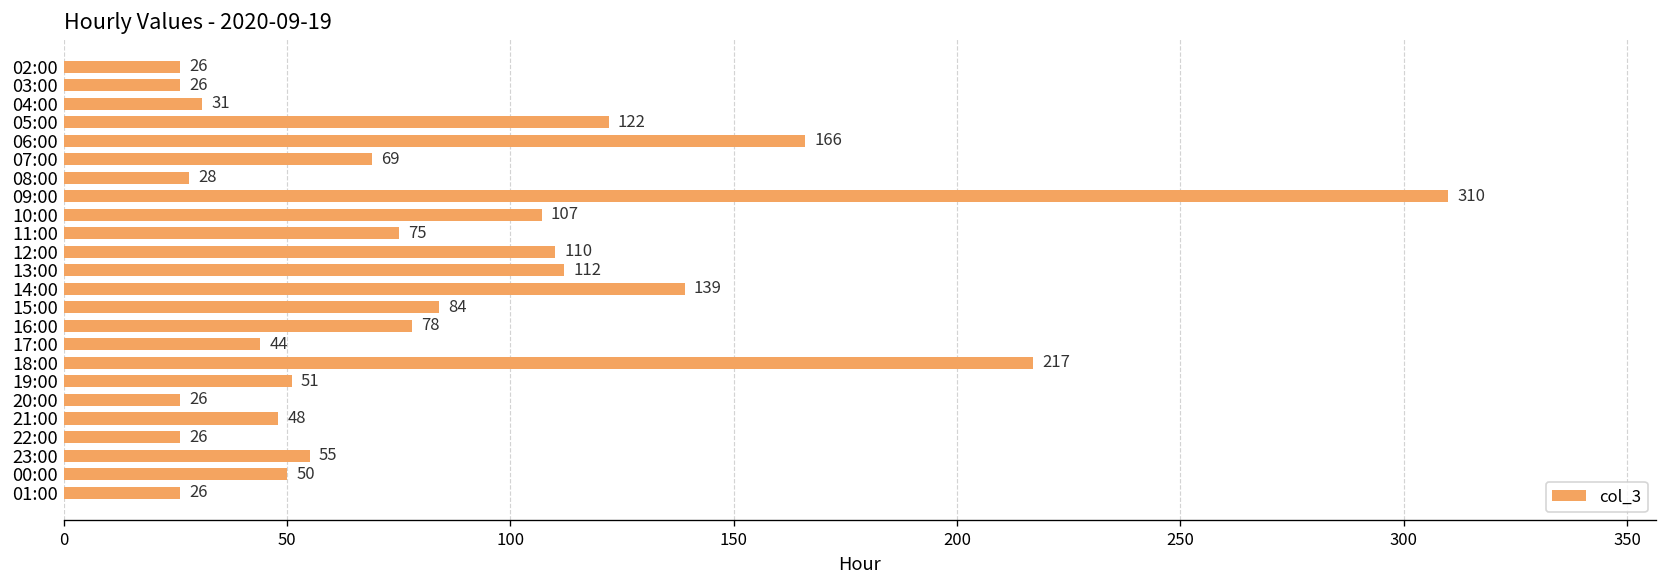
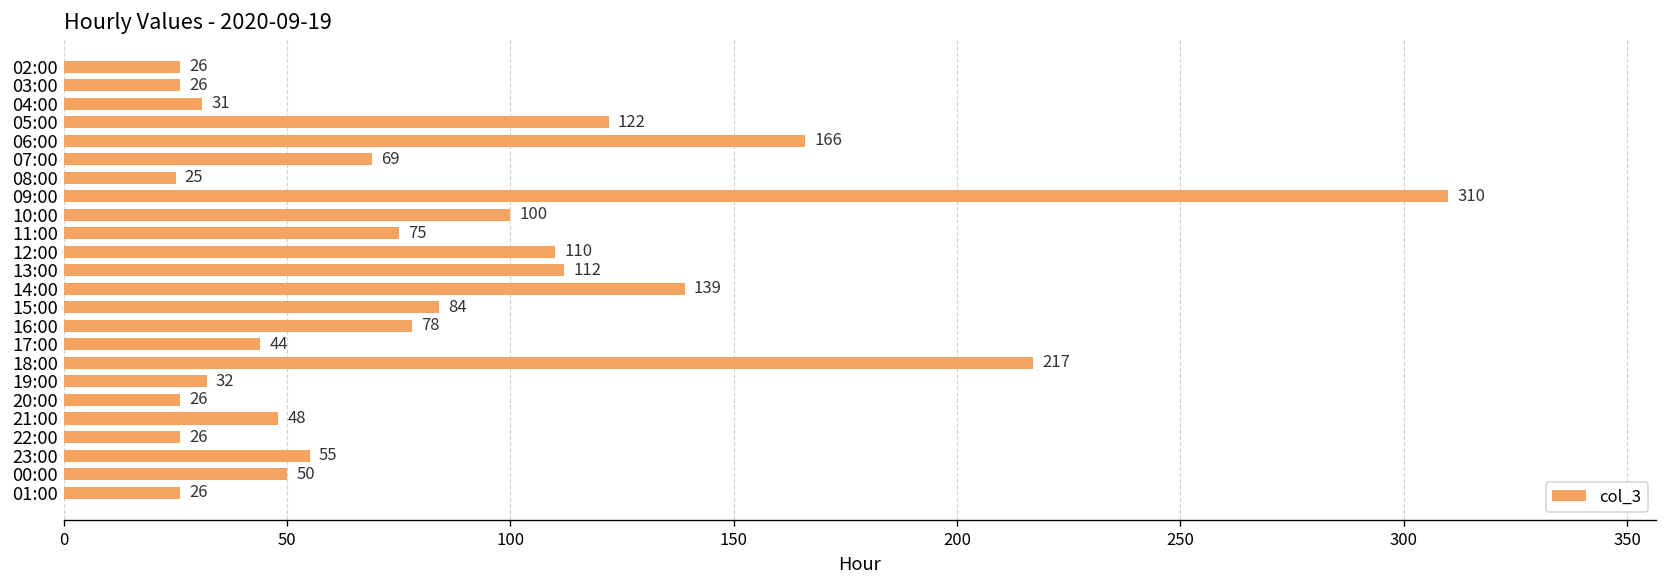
08:00: 28 -> 25
10:00: 107 -> 100
19:00: 51 -> 32
